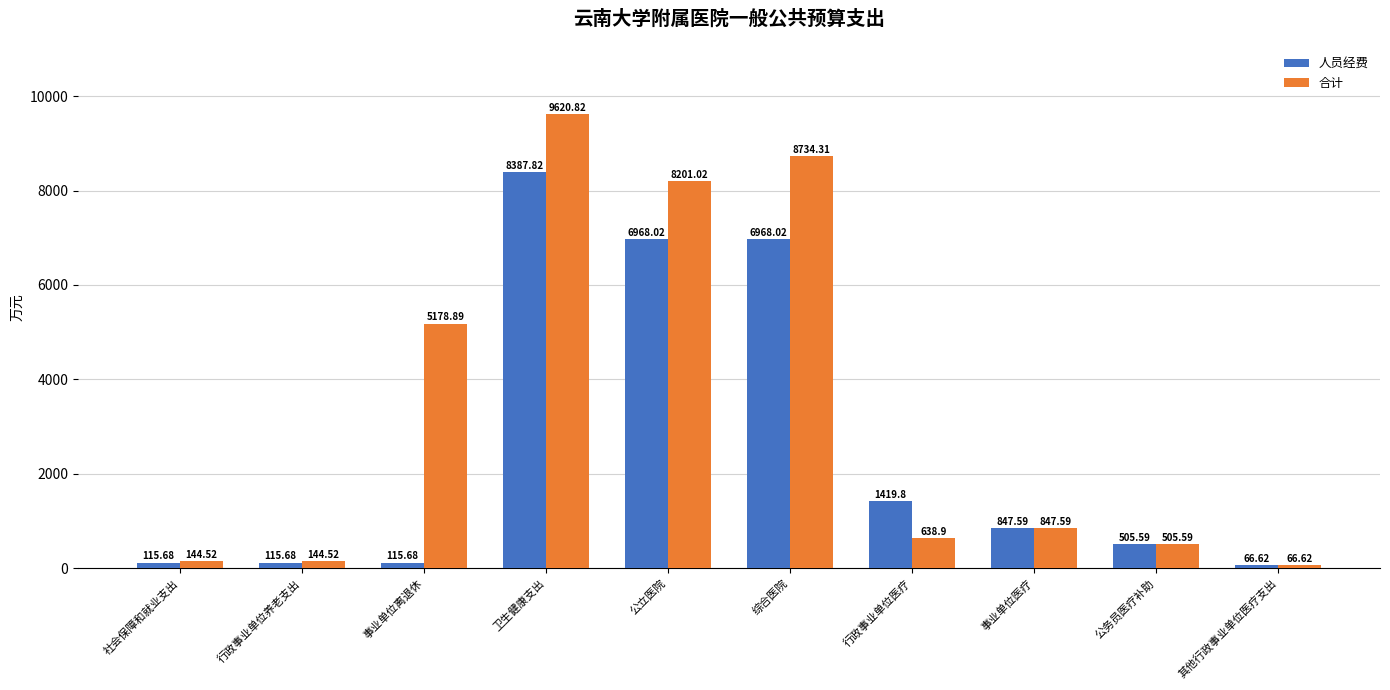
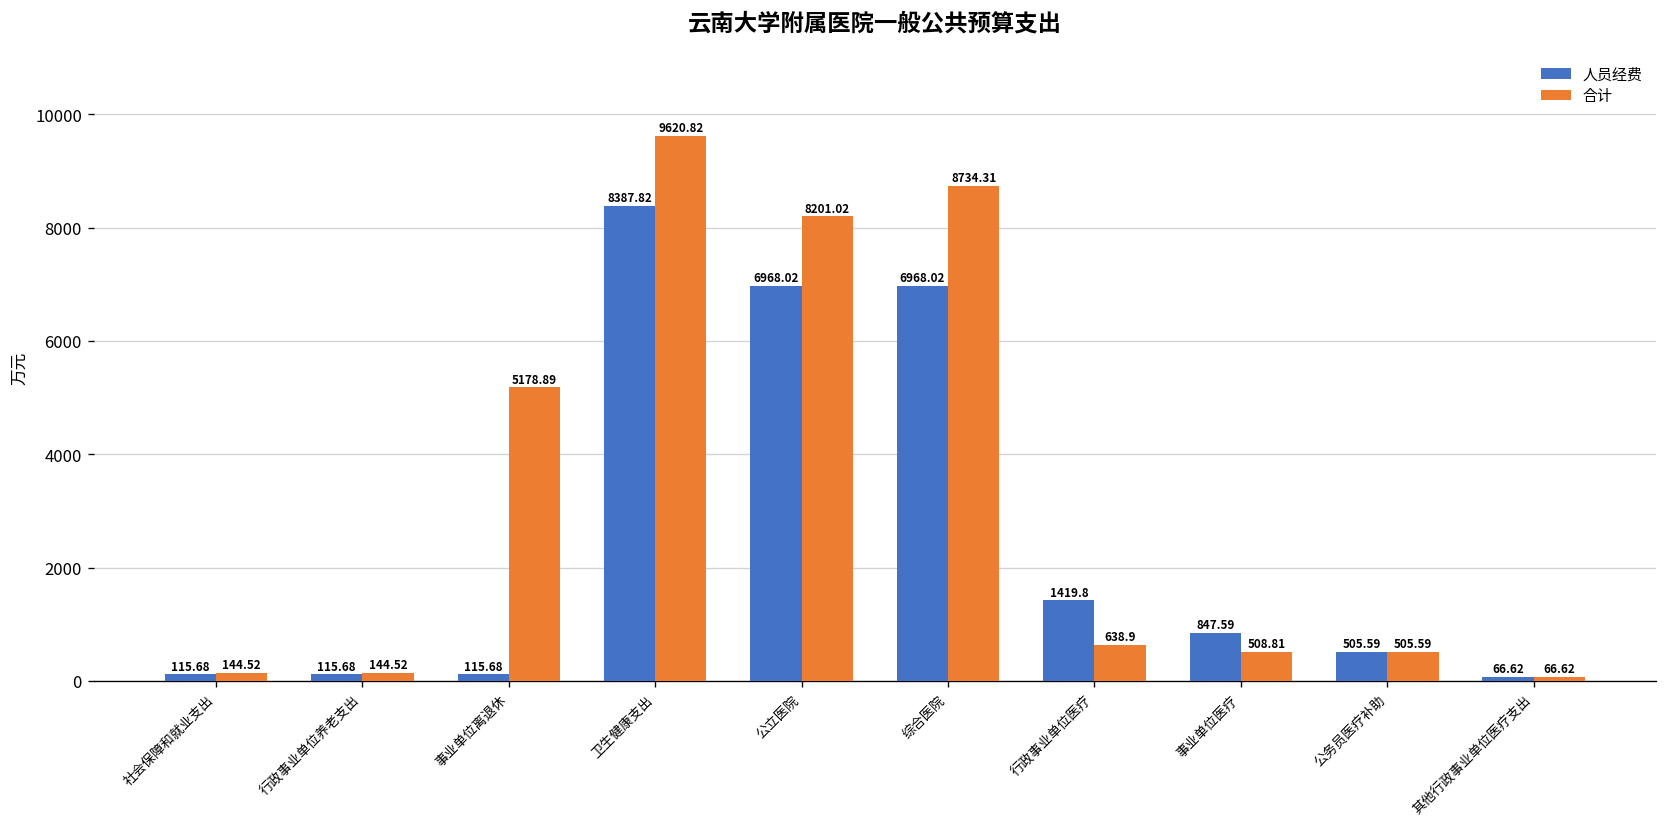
合计, 事业单位医疗: 847.59 -> 508.81
